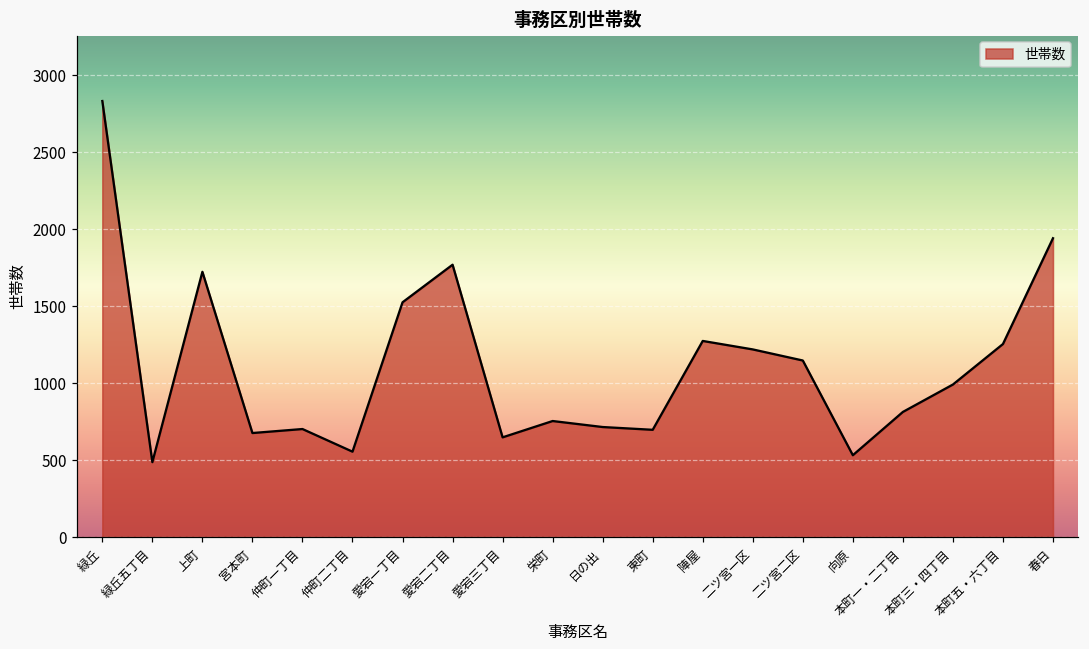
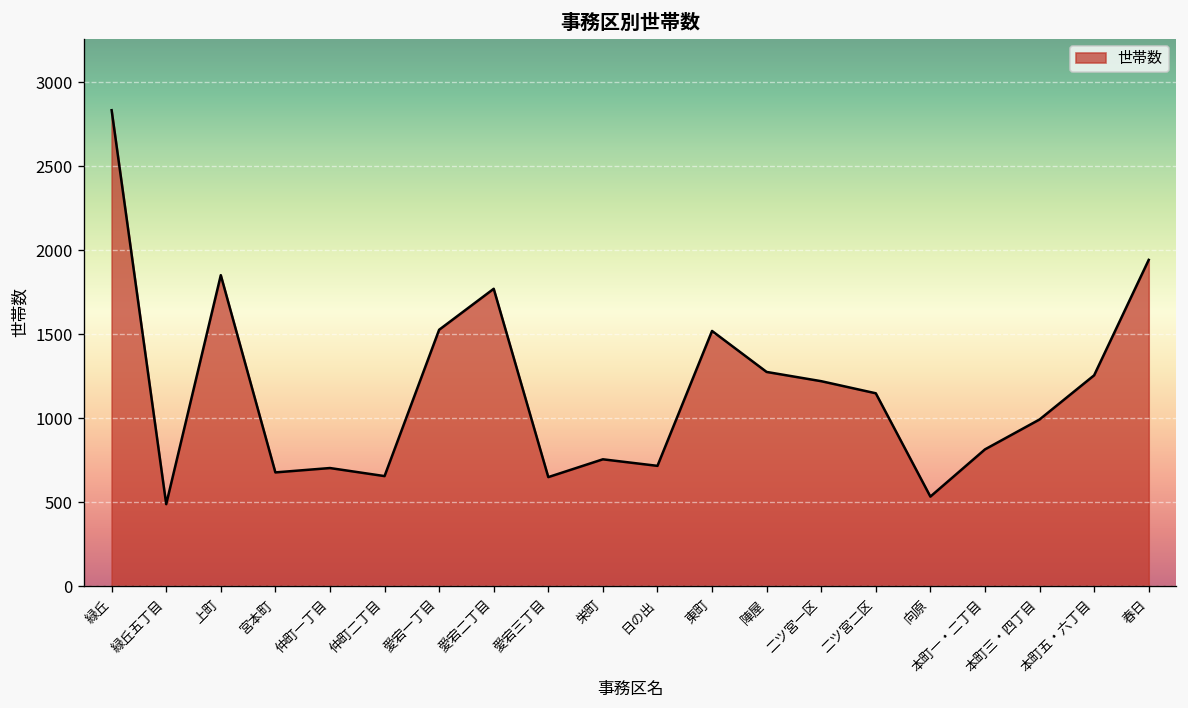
上町: 1730 -> 1850
仲町二丁目: 560 -> 660
東町: 700 -> 1520
